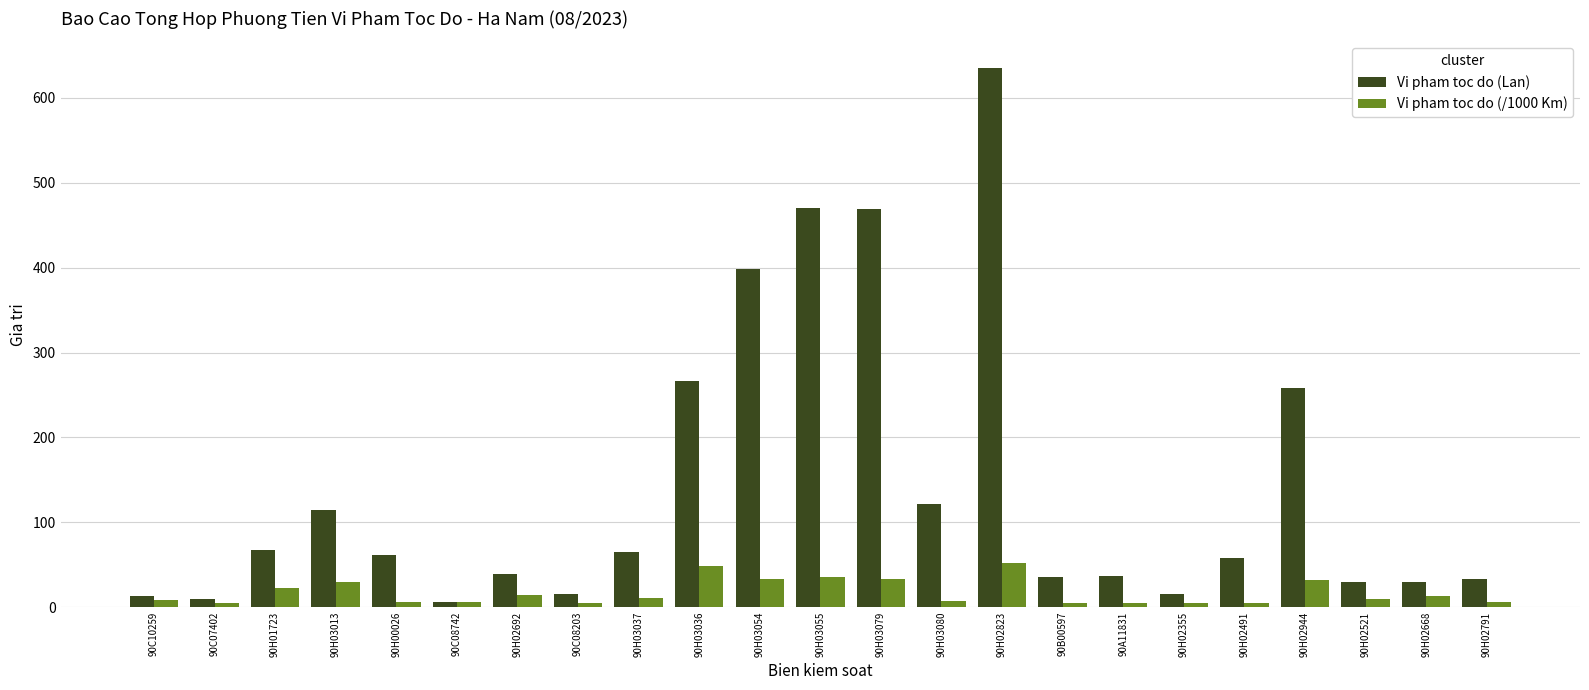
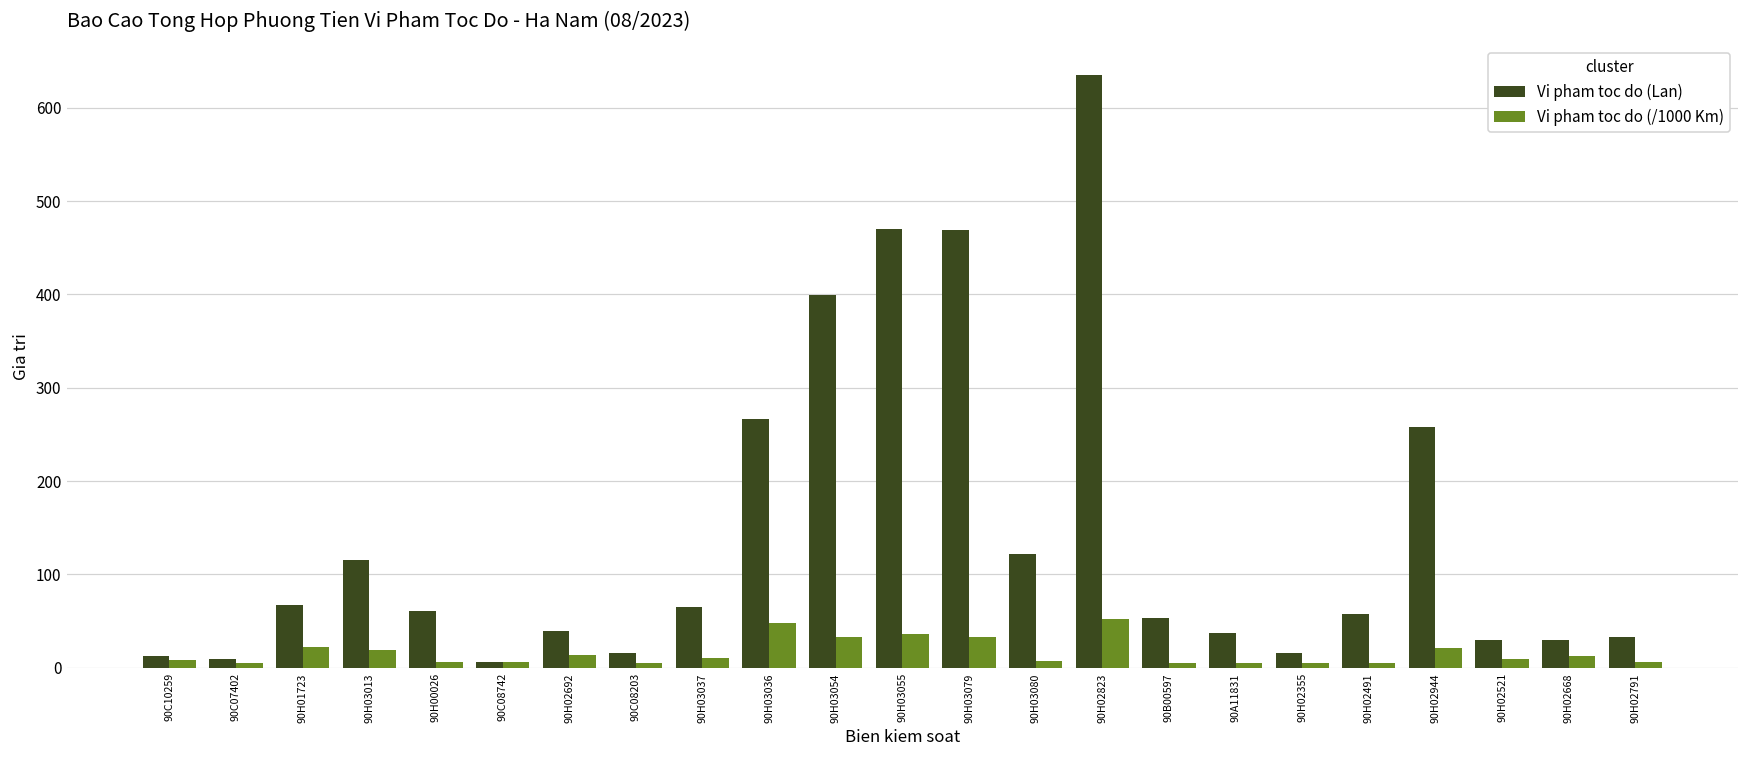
Vi pham toc do (/1000 Km), 90H03013: 30 -> 20
Vi pham toc do (Lan), 90B00597: 40 -> 50
Vi pham toc do (/1000 Km), 90H02944: 30 -> 20
